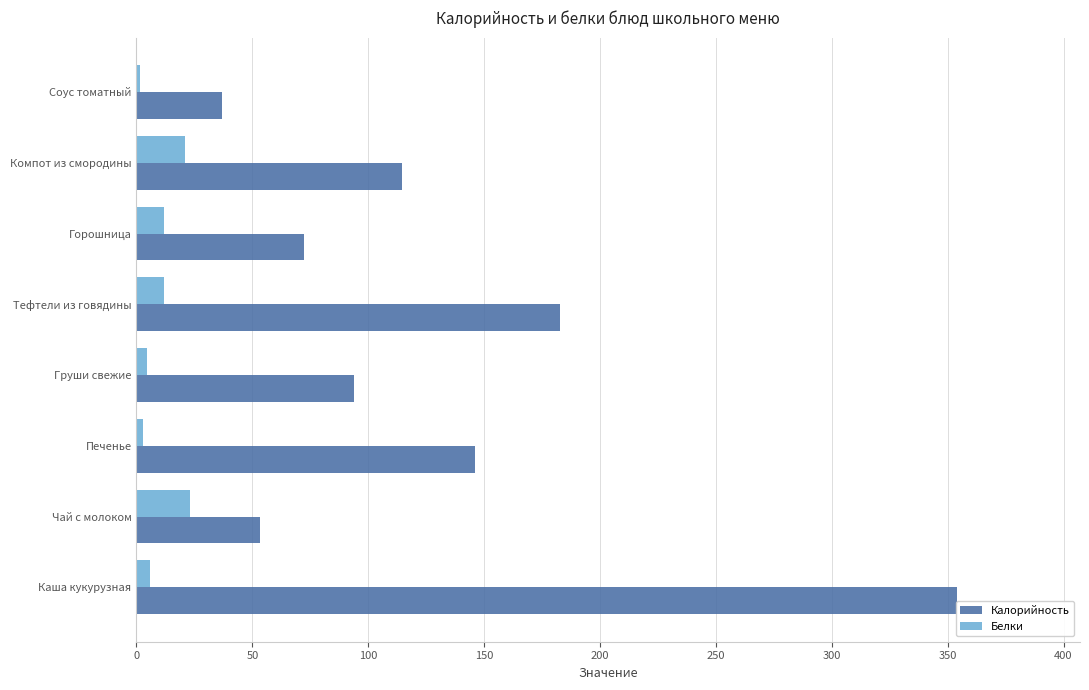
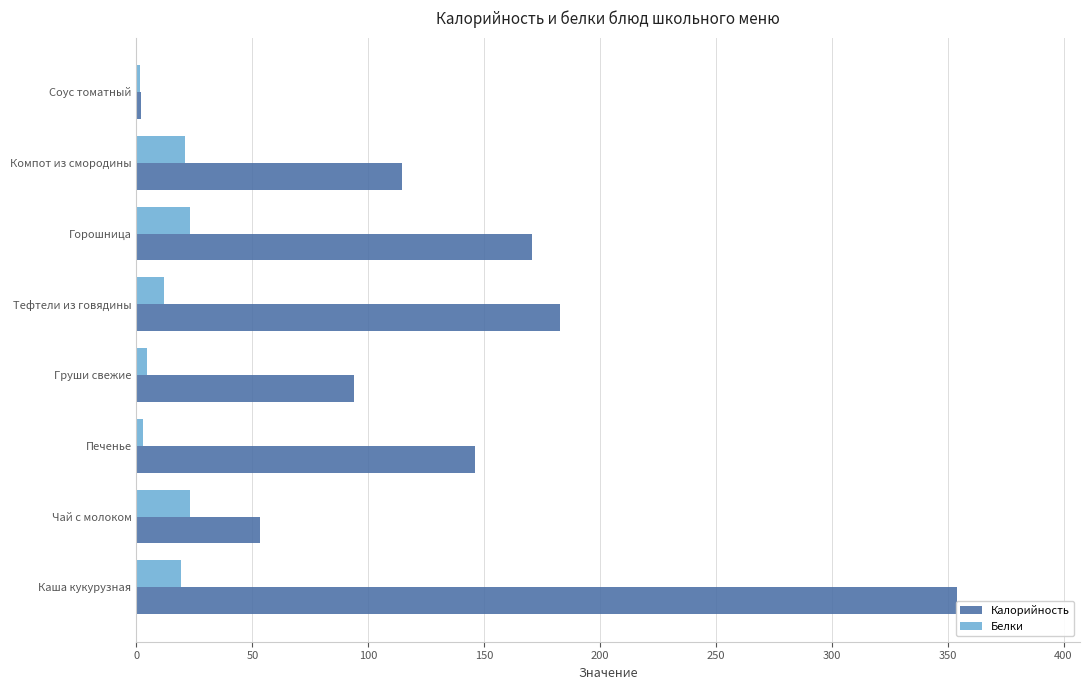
Калорийность, Соус томатный: 37 -> 2
Белки, Горошница: 12 -> 23
Калорийность, Горошница: 72 -> 171
Белки, Каша кукурузная: 6 -> 19
